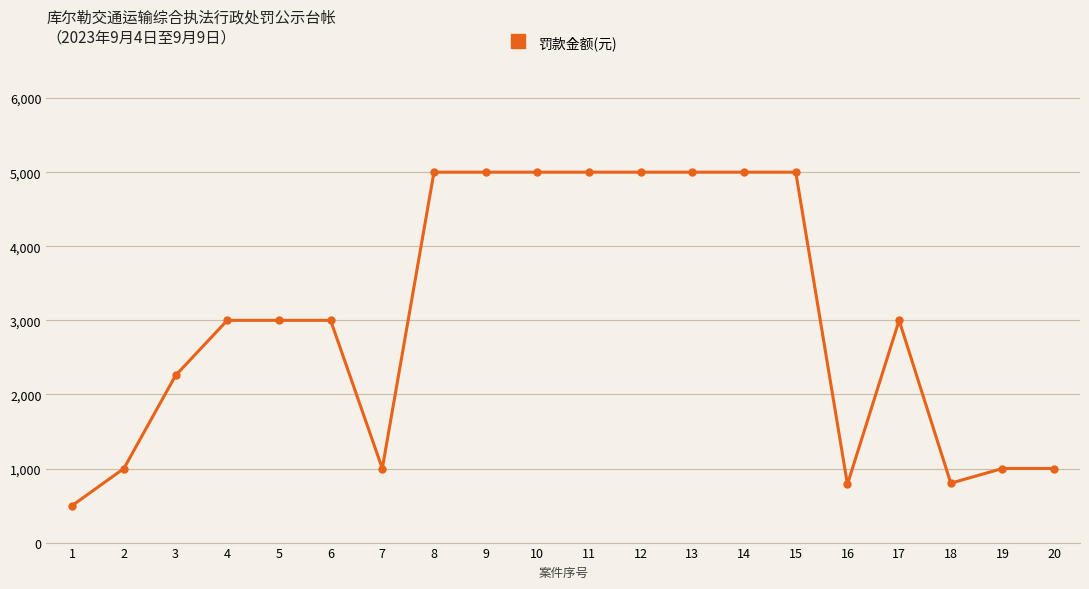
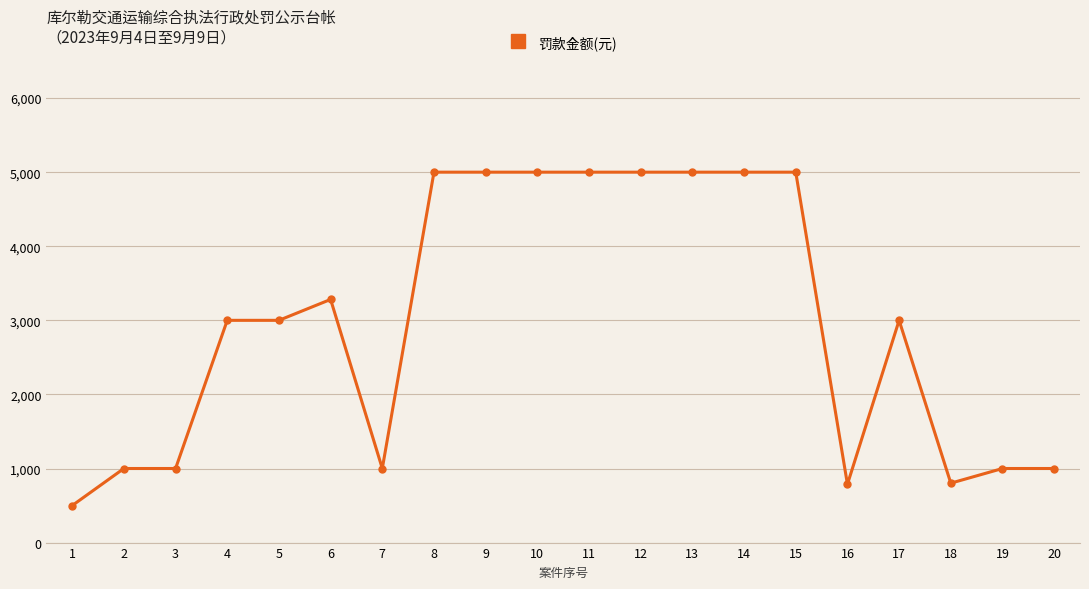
3: 2,300 -> 1,000
6: 3,000 -> 3,300
